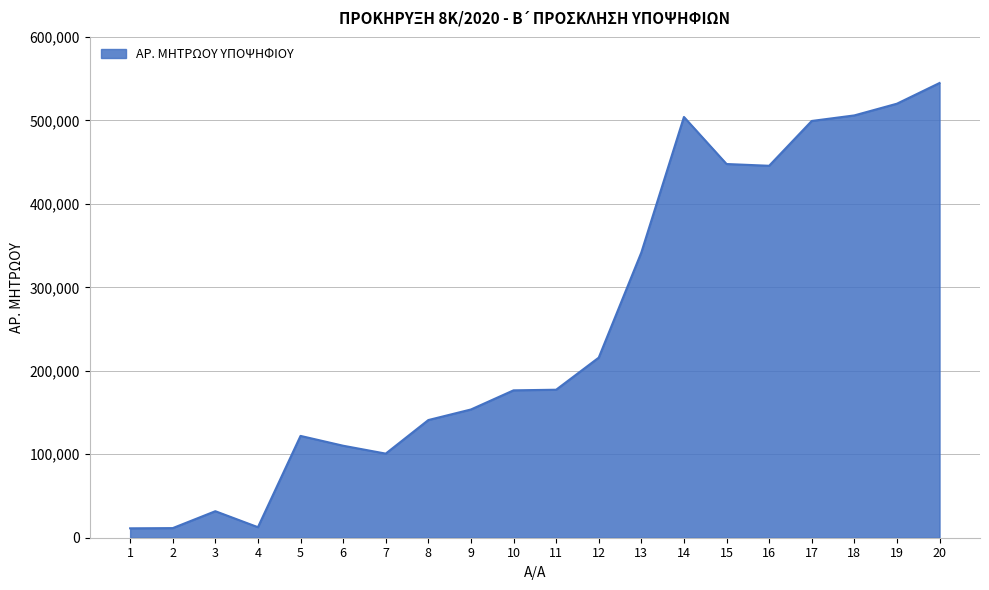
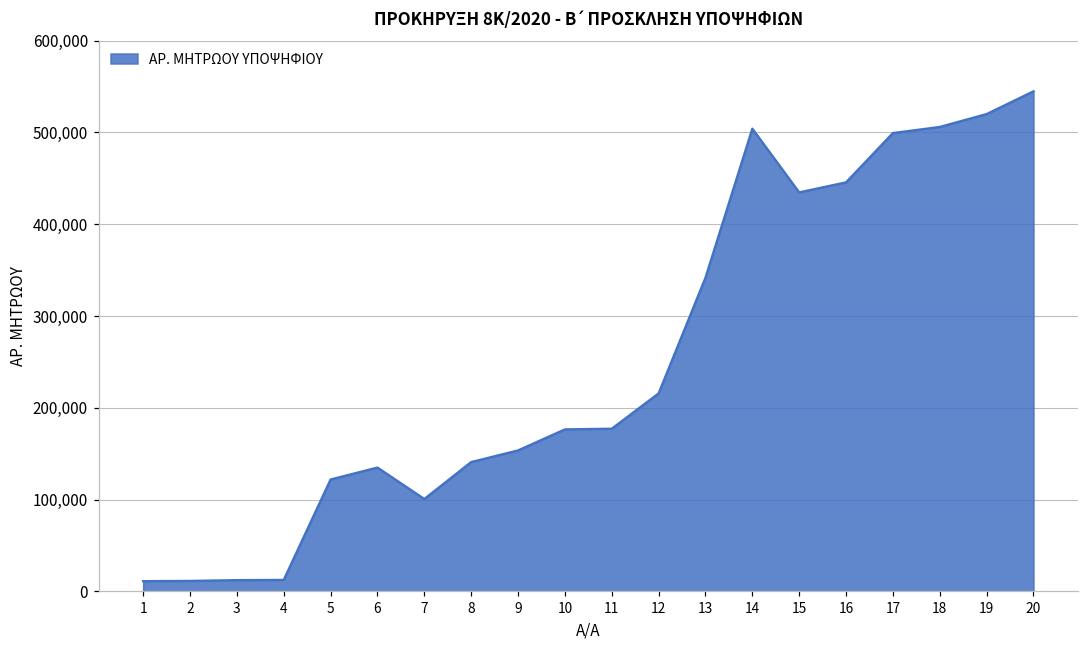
3: 30,000 -> 10,000
6: 110,000 -> 140,000
15: 450,000 -> 430,000
